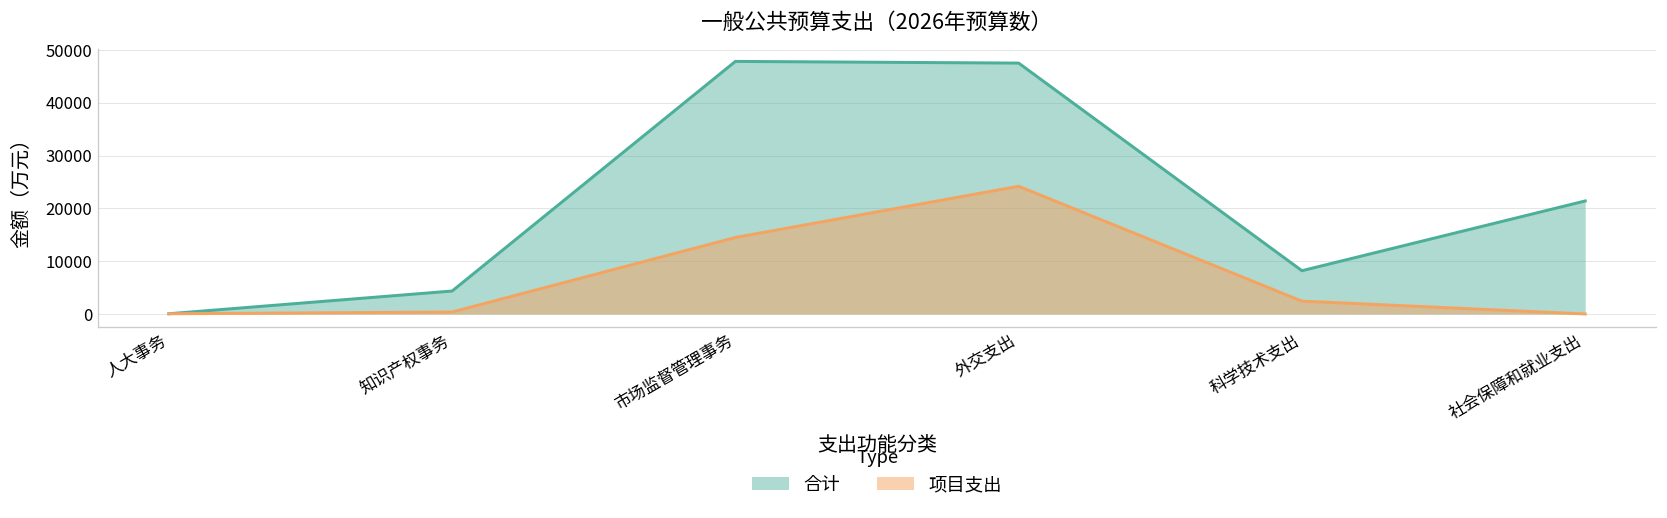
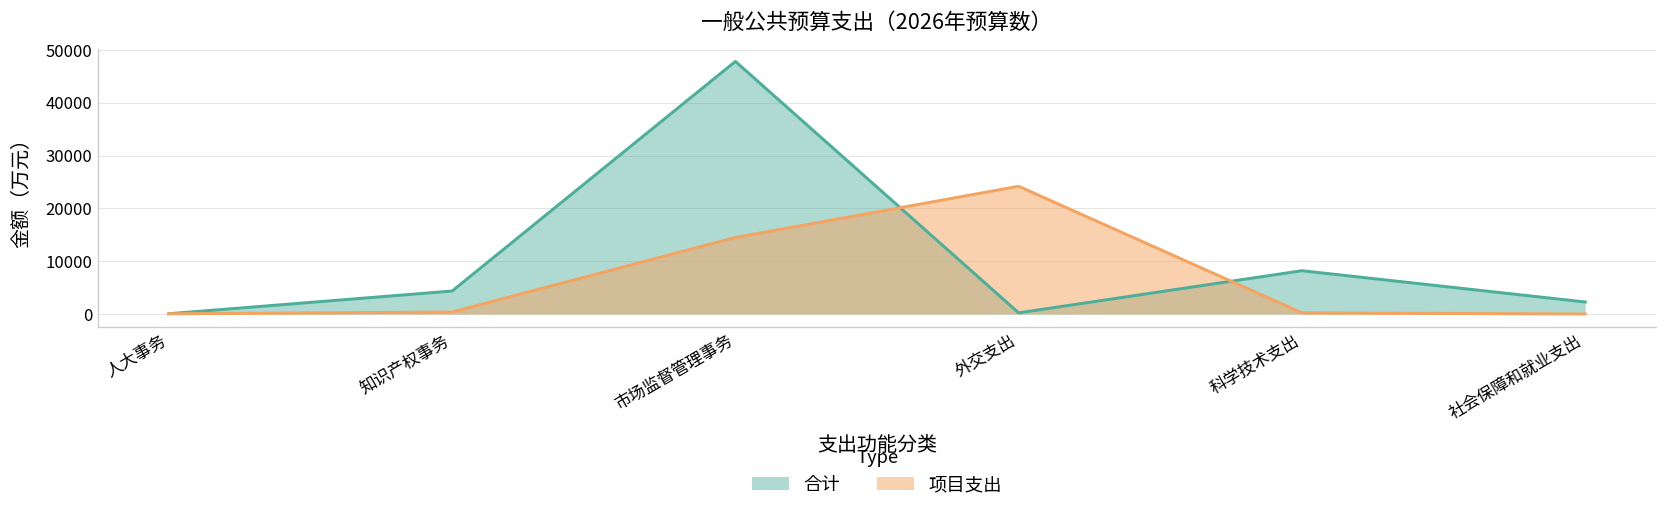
合计, 外交支出: 48000 -> 0
项目支出, 科学技术支出: 2000 -> 0
合计, 社会保障和就业支出: 21000 -> 2000
